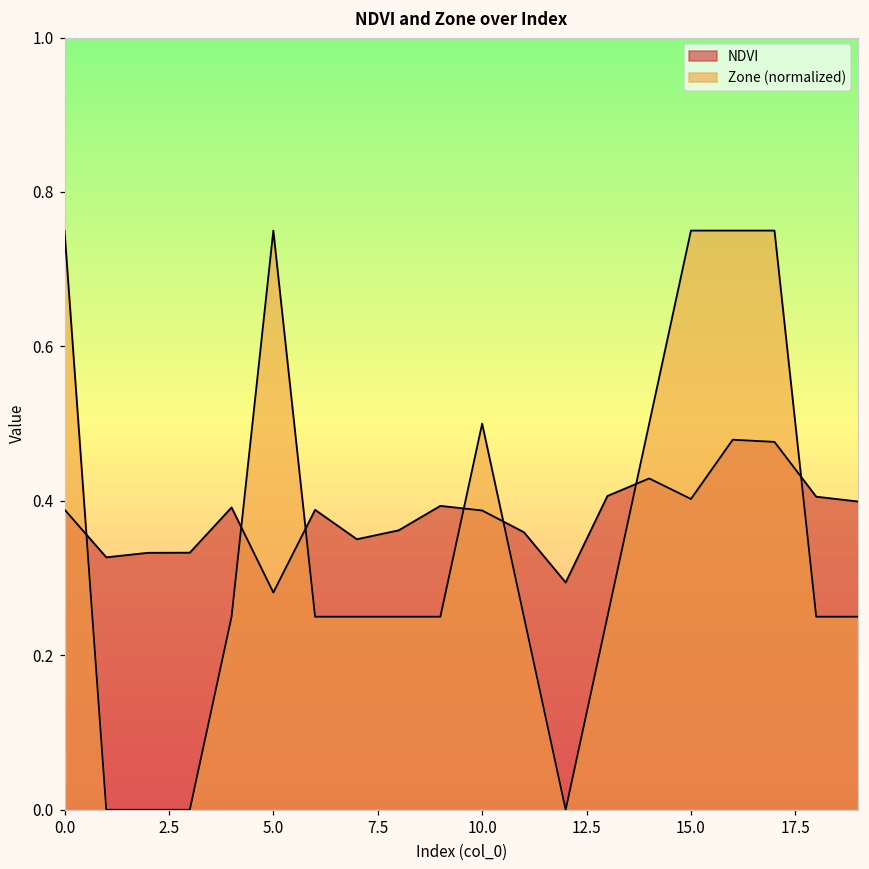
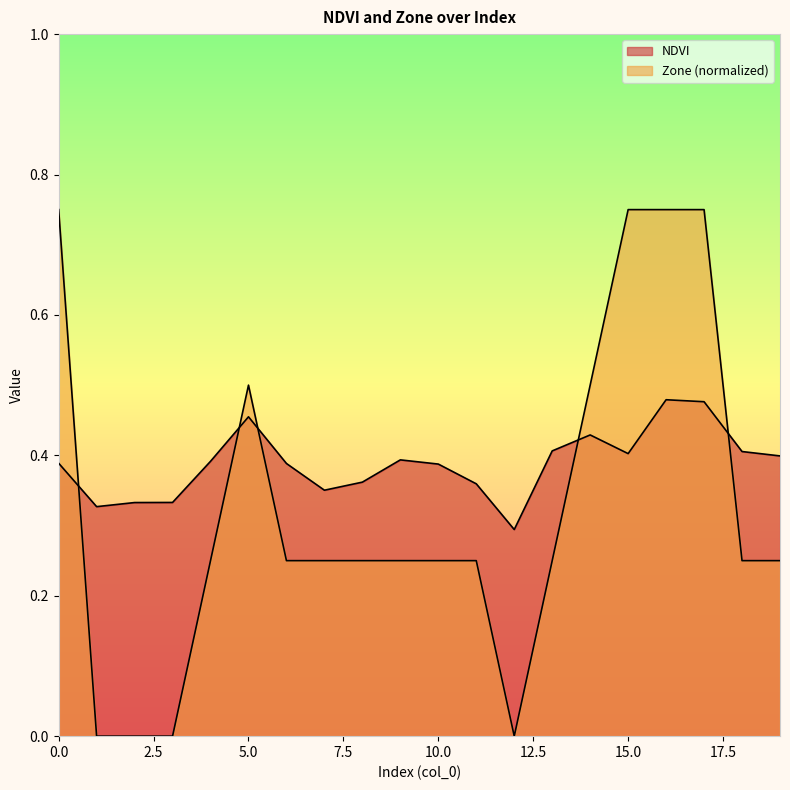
NDVI, 5.0: 0.28 -> 0.45
Zone (normalized), 5.0: 0.75 -> 0.50
Zone (normalized), 10.0: 0.50 -> 0.25
